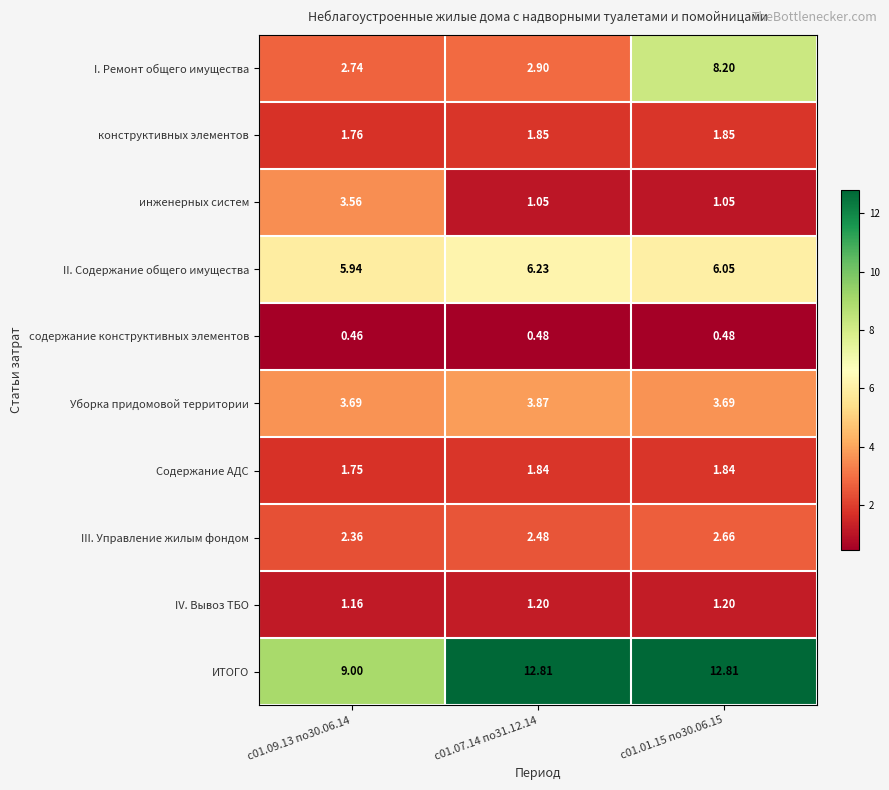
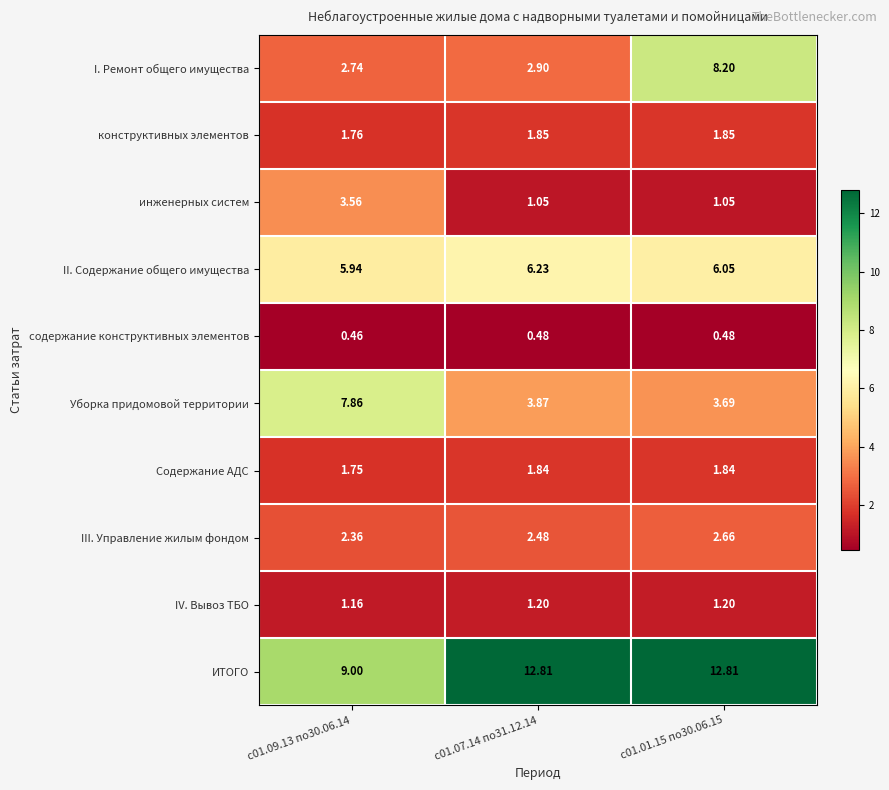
Уборка придомовой территории, с01.09.13 по30.06.14: 3.69 -> 7.86
